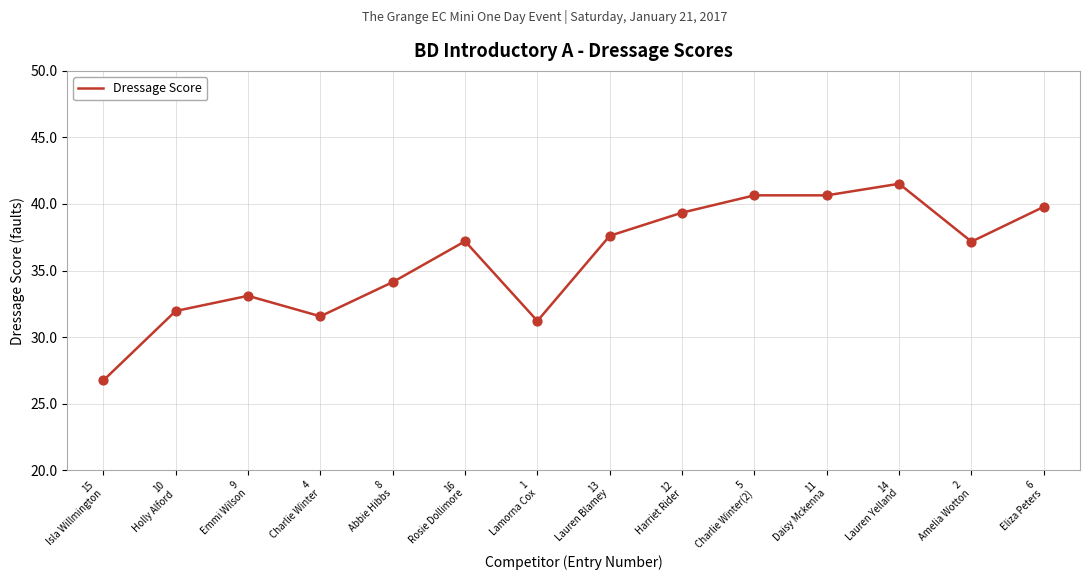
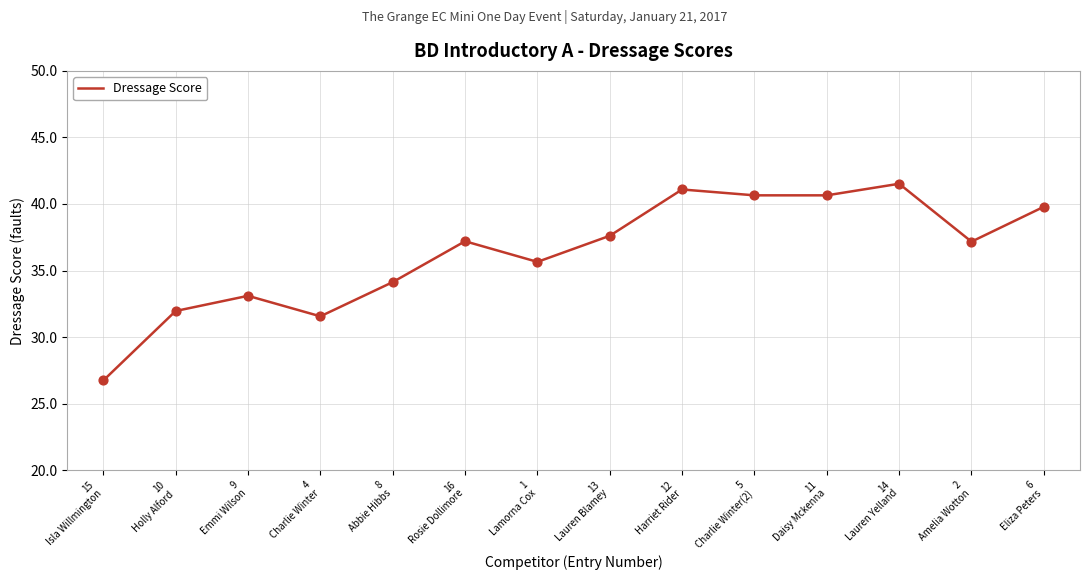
1 Lamorna Cox: 31.2 -> 35.7
12 Harriet Rider: 39.4 -> 41.1
